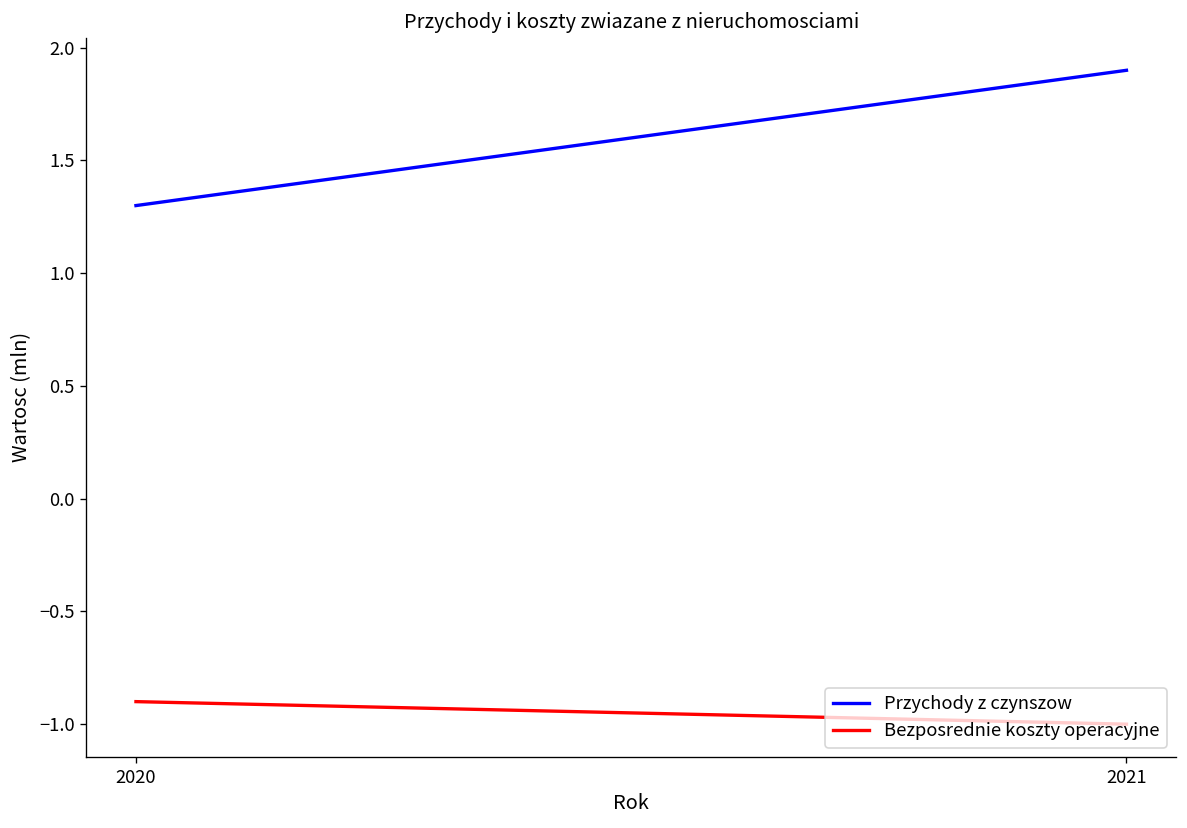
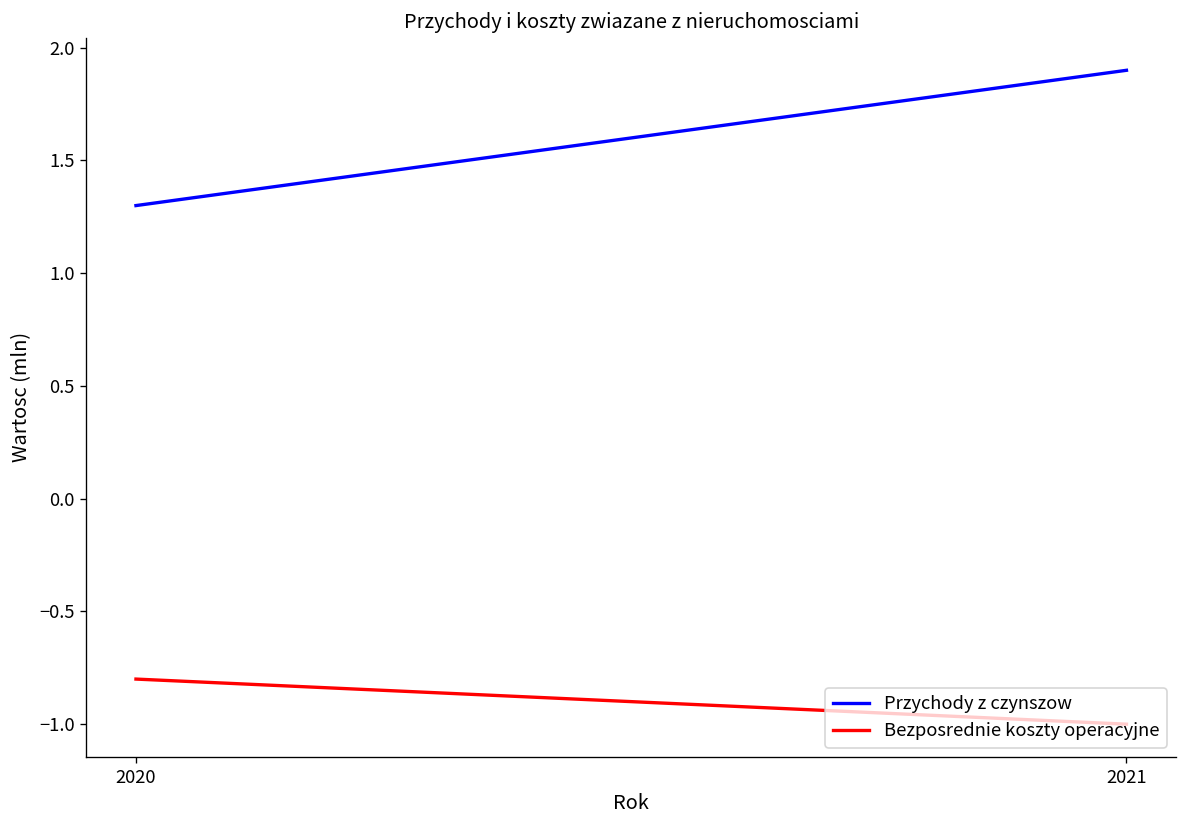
Bezposrednie koszty operacyjne, 2020: -0.9 -> -0.8
